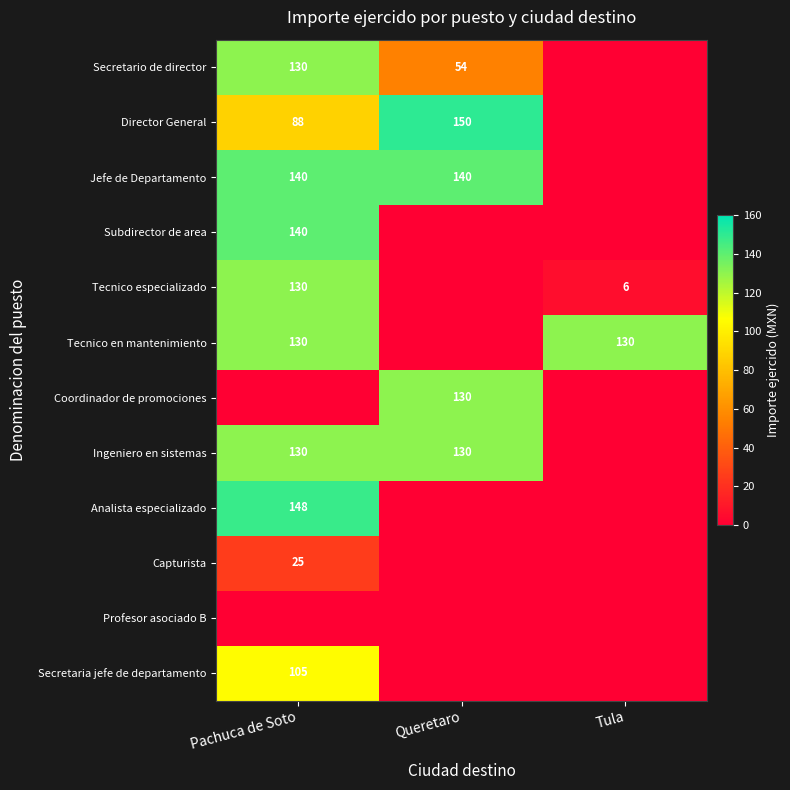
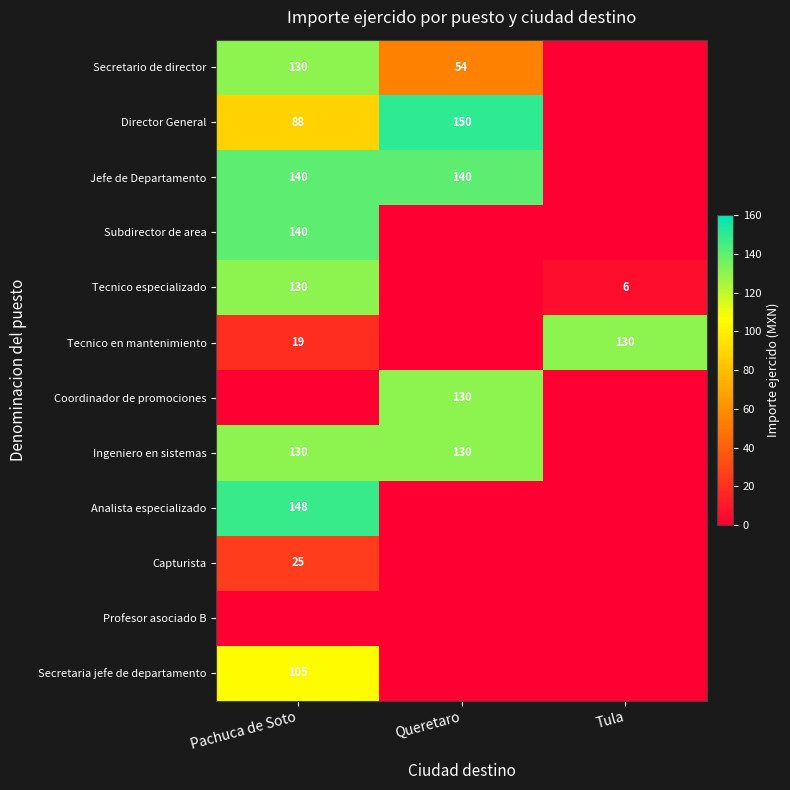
Tecnico en mantenimiento, Pachuca de Soto: 130 -> 19
